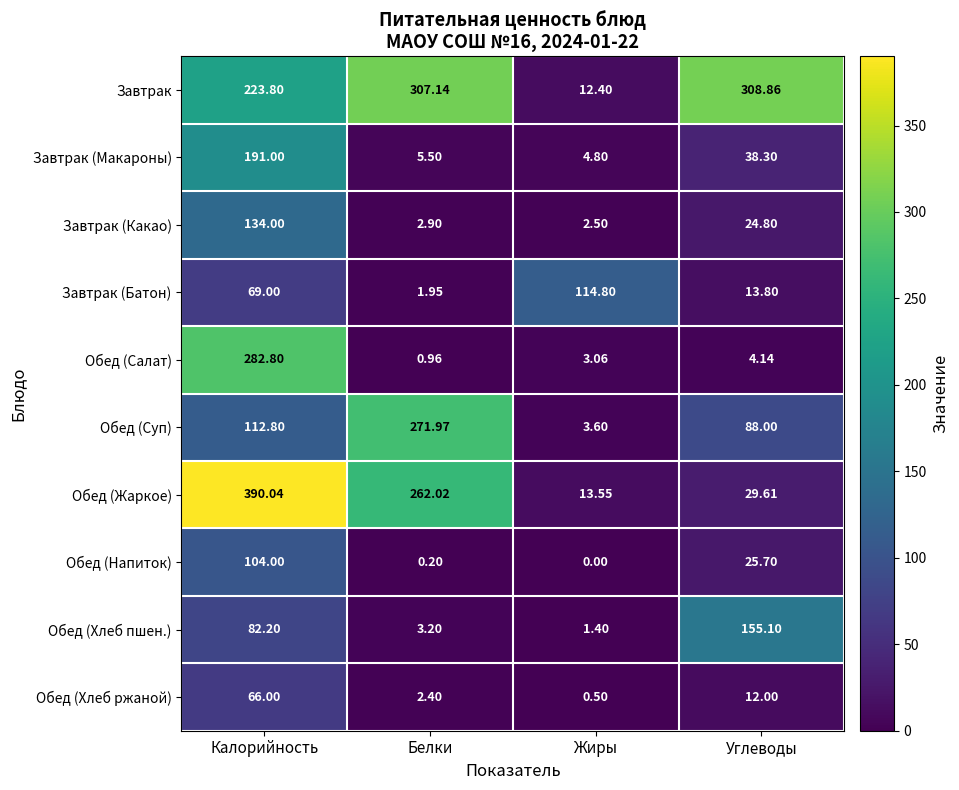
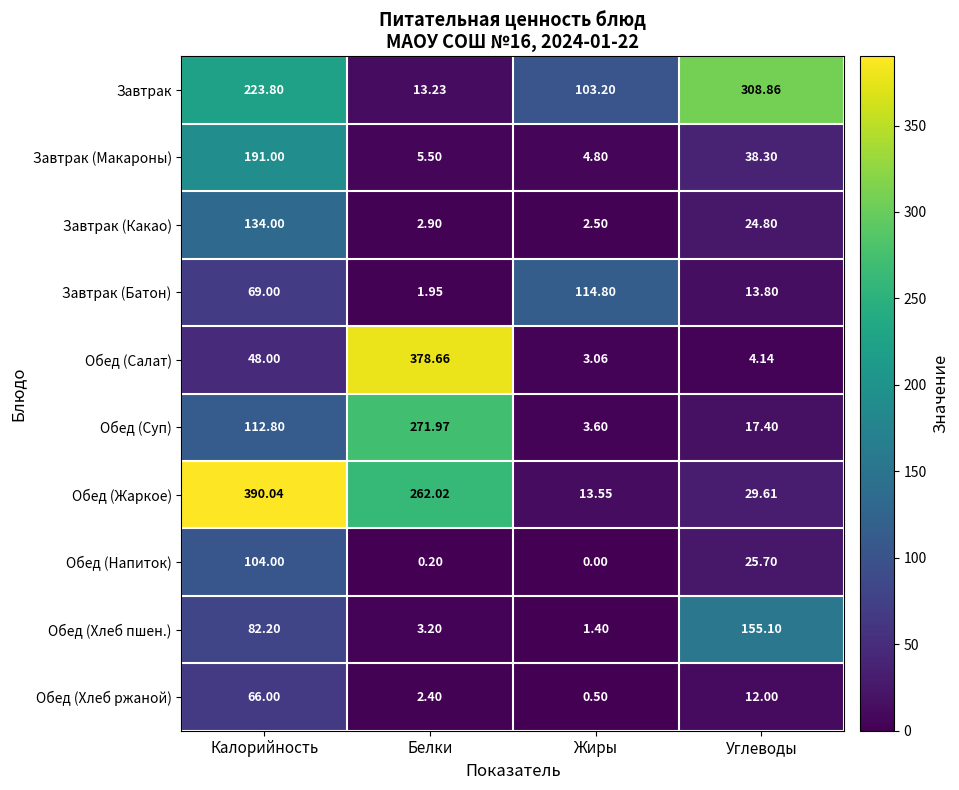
Завтрак, Белки: 307.14 -> 13.23
Завтрак, Жиры: 12.40 -> 103.20
Обед (Салат), Калорийность: 282.80 -> 48.00
Обед (Салат), Белки: 0.96 -> 378.66
Обед (Суп), Углеводы: 88.00 -> 17.40
